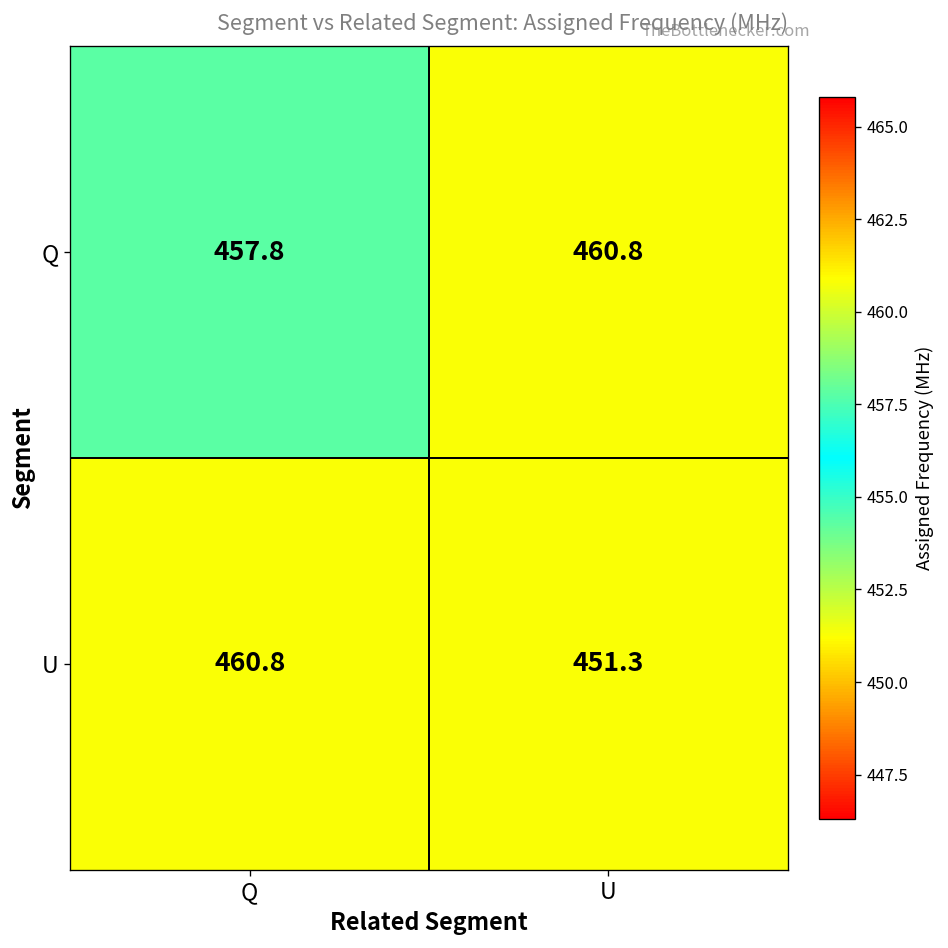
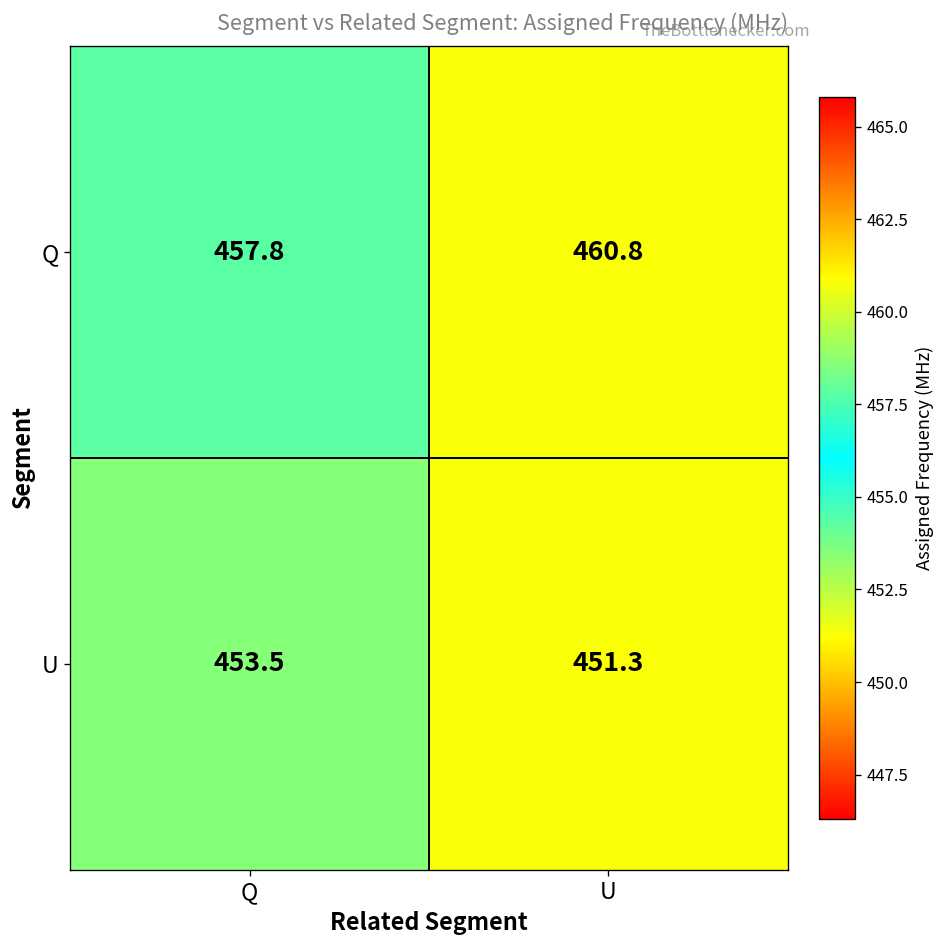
U, Q: 460.8 -> 453.5
